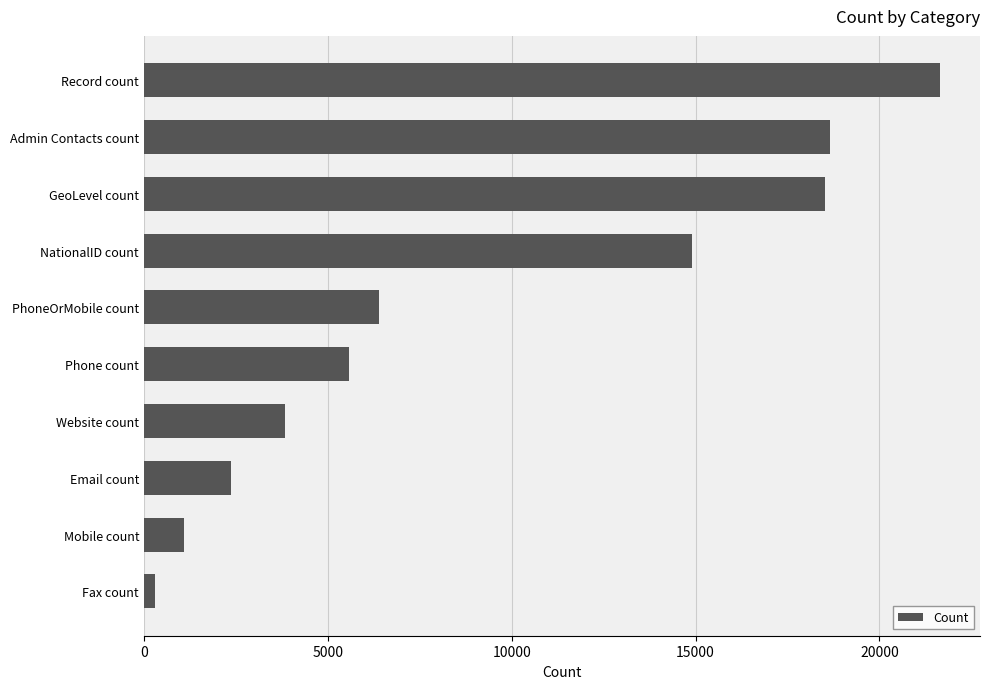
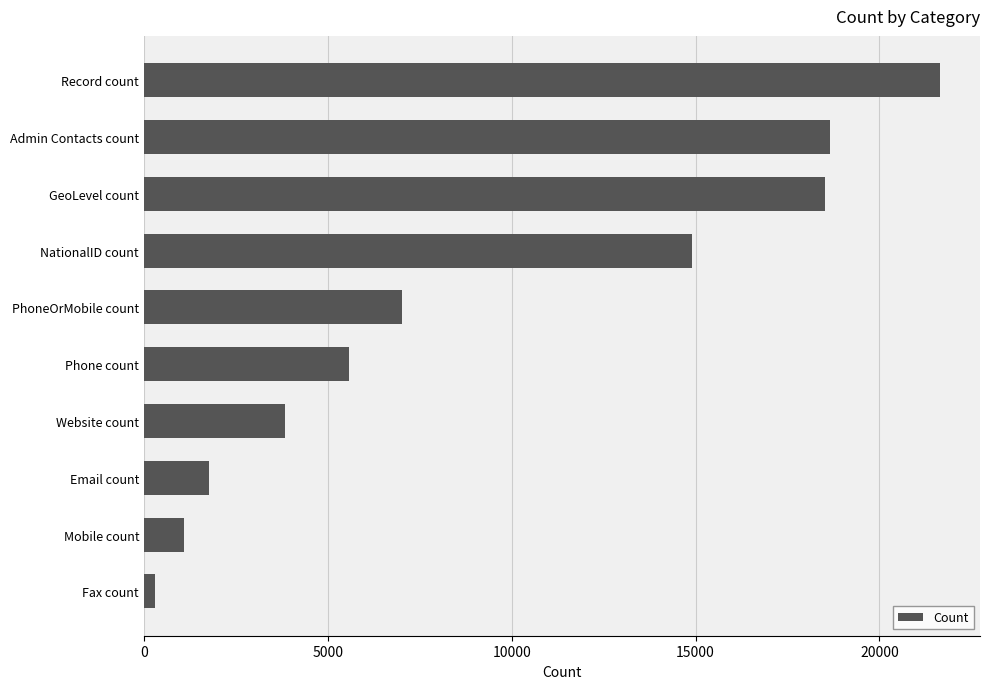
PhoneOrMobile count: 6400 -> 7000
Email count: 2400 -> 1800
